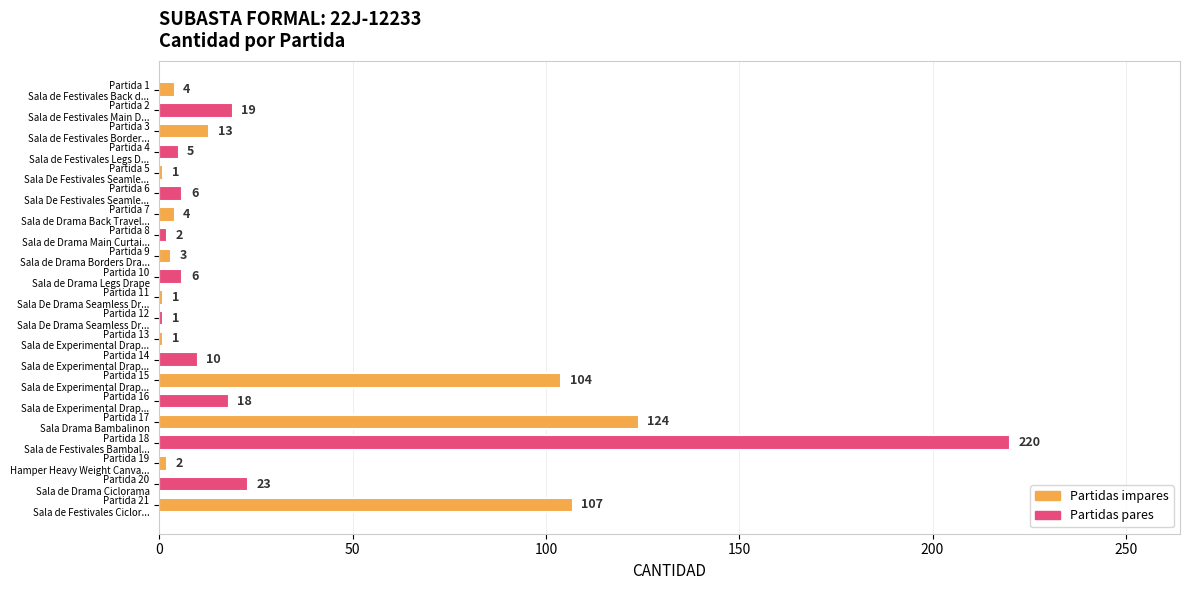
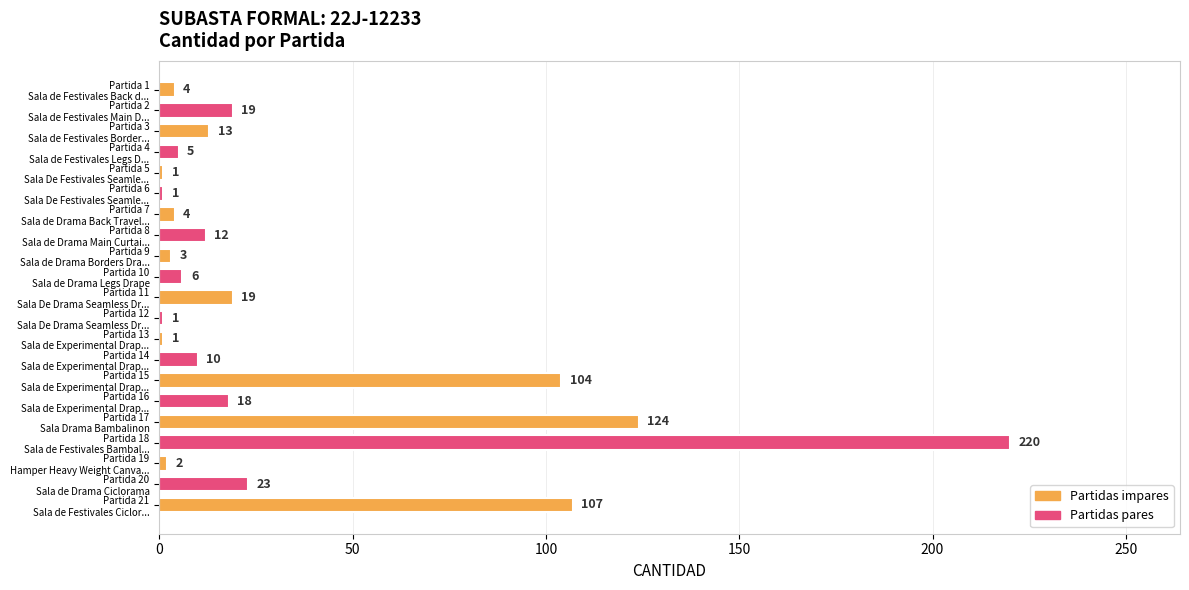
Partida 6 Sala De Festivales Seamle...: 6 -> 1
Partida 8 Sala de Drama Main Curtai...: 2 -> 12
Partida 11 Sala De Drama Seamless Dr...: 1 -> 19
